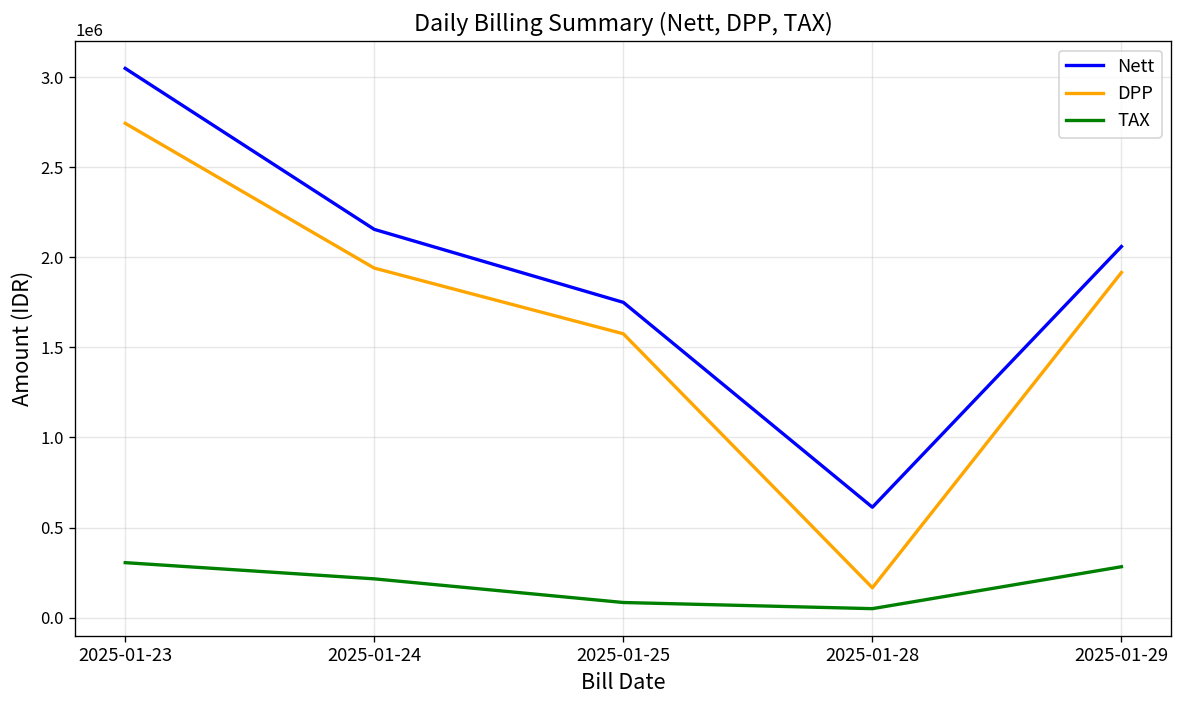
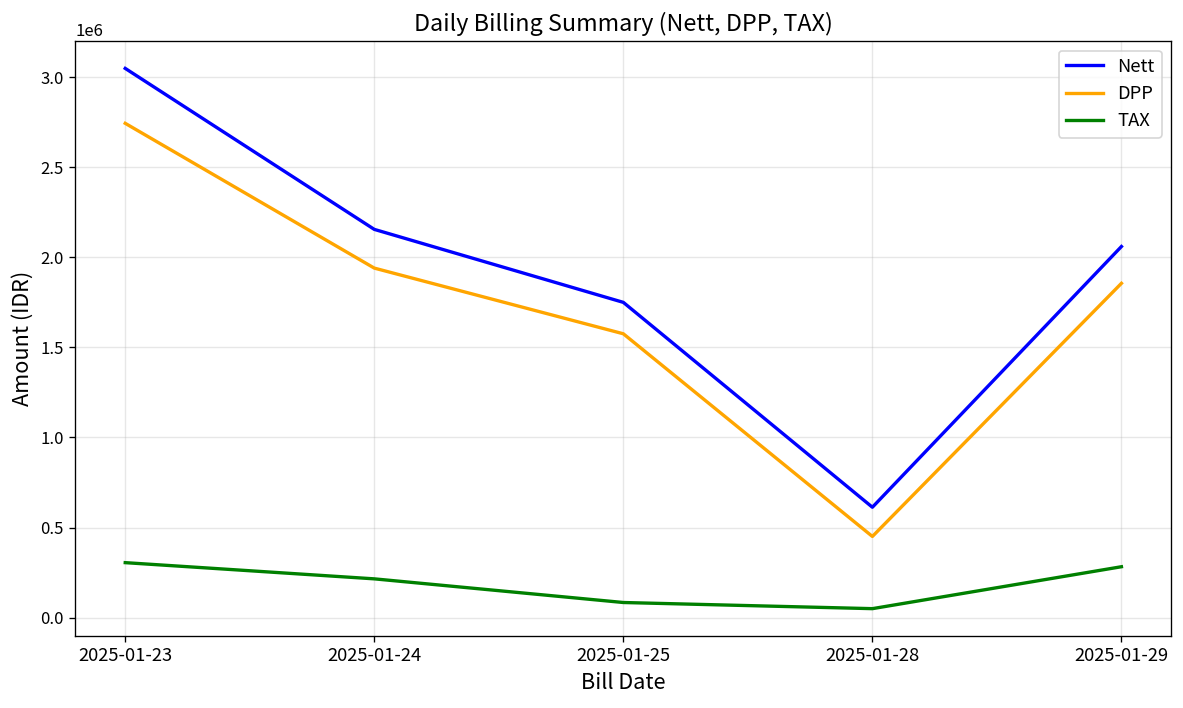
DPP, 2025-01-28: 170000 -> 450000
DPP, 2025-01-29: 1920000 -> 1860000
